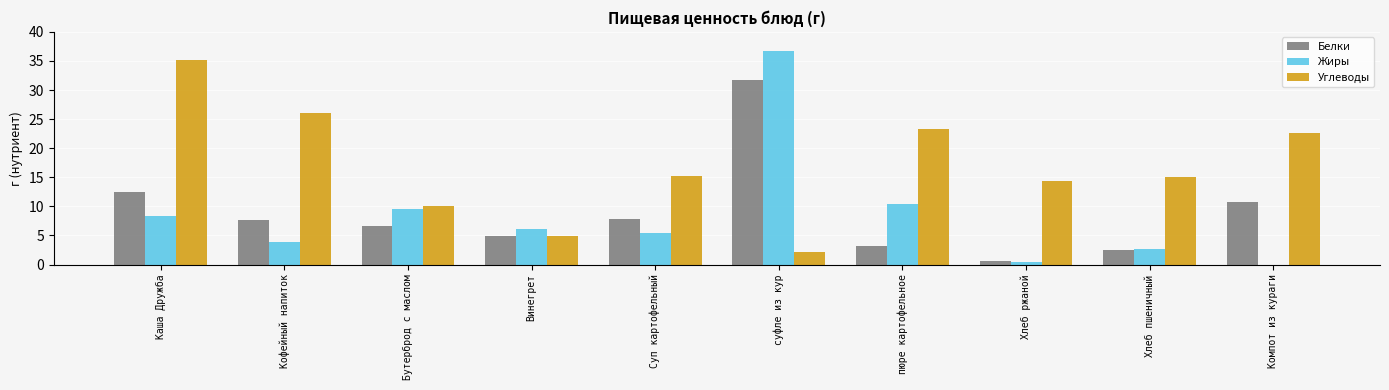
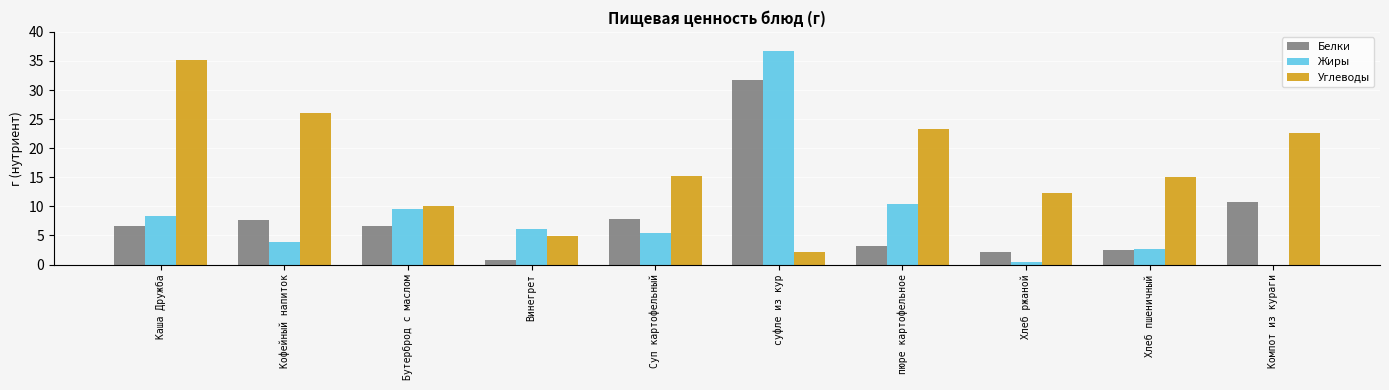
Белки, Каша Дружба: 12 -> 7
Белки, Винегрет: 5 -> 1
Белки, Хлеб ржаной: 1 -> 2
Углеводы, Хлеб ржаной: 14 -> 12
